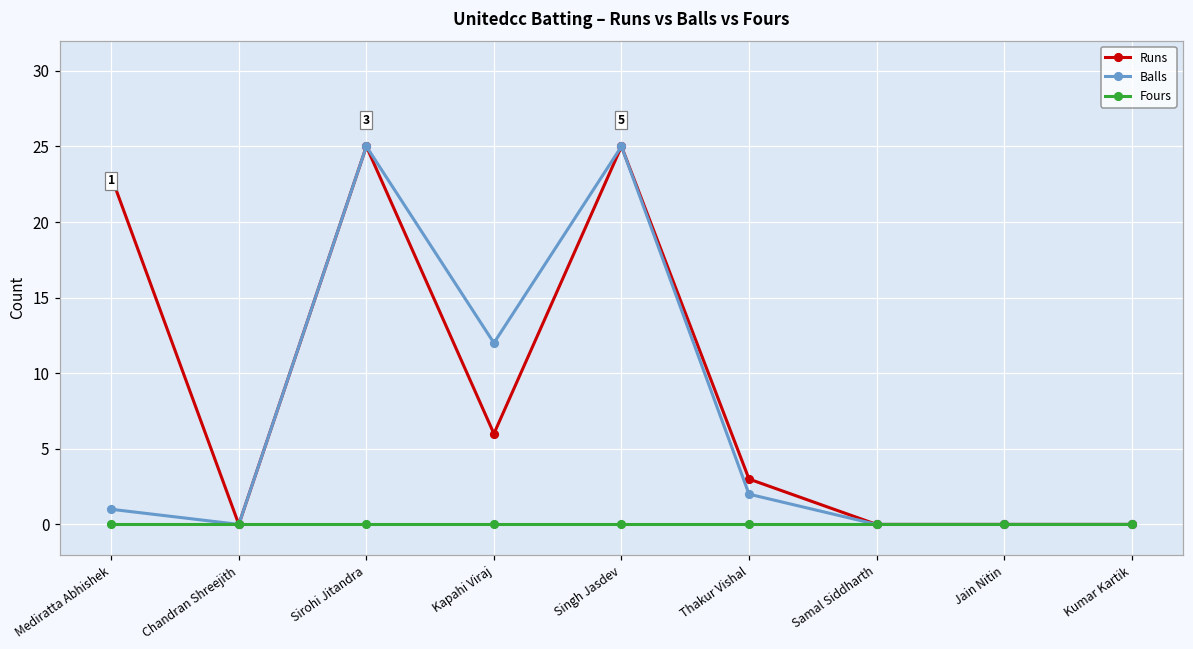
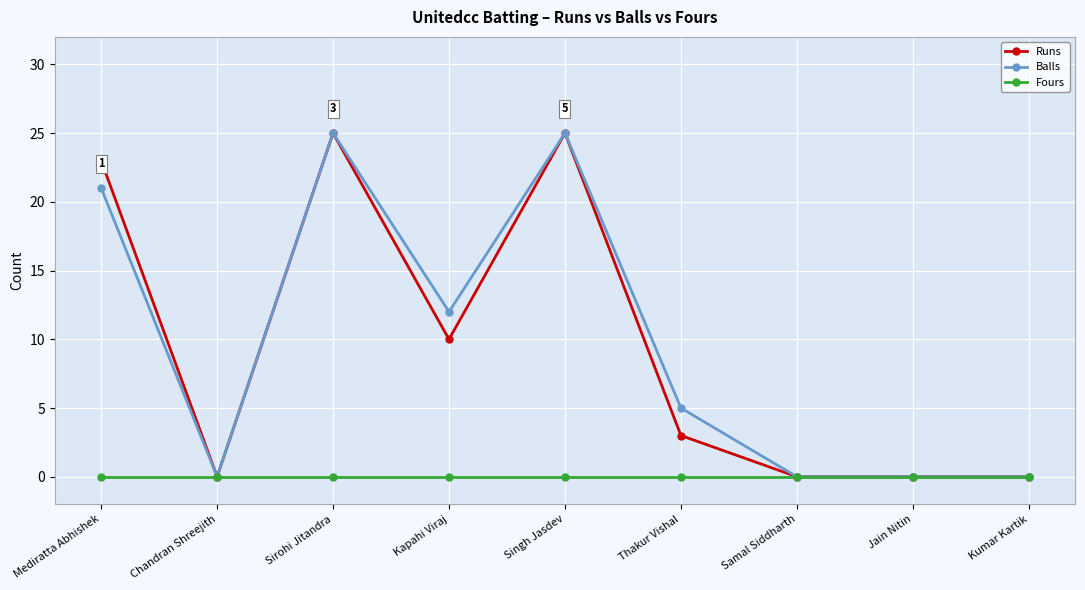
Balls, Mediratta Abhishek: 1 -> 21
Runs, Kapahi Viraj: 6 -> 10
Balls, Thakur Vishal: 2 -> 5
